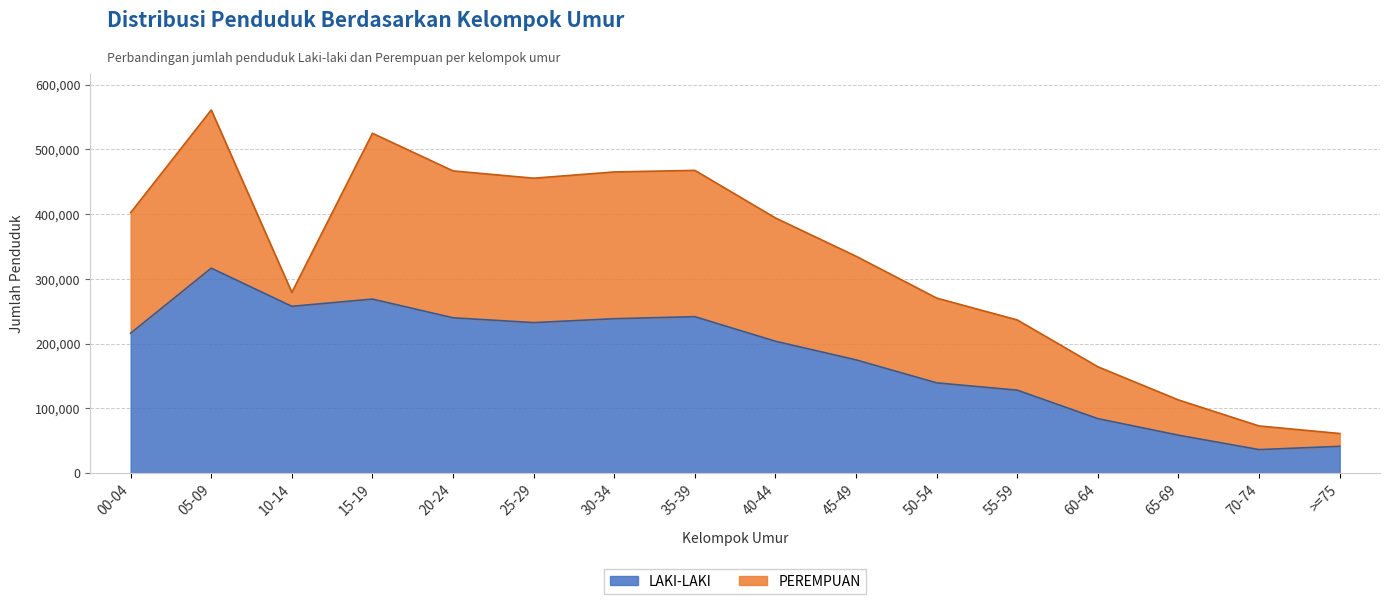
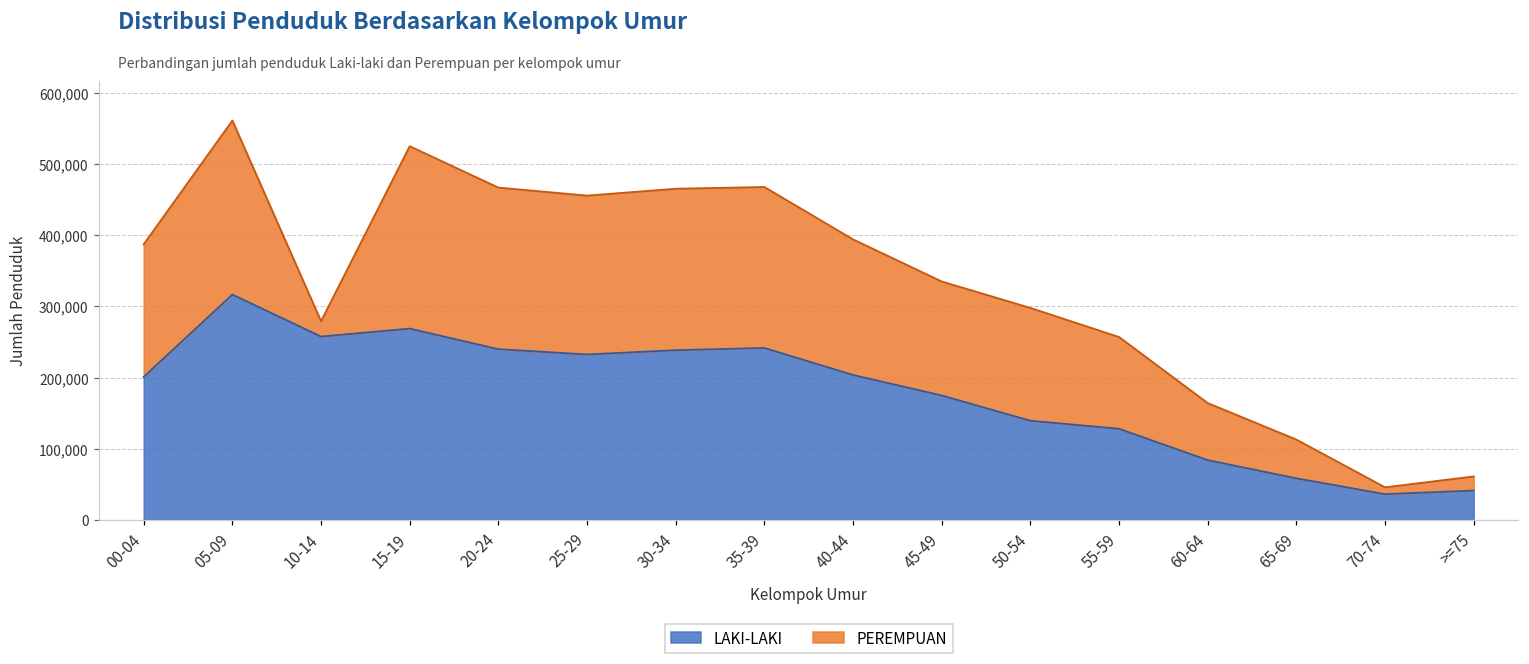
LAKI-LAKI, 00-04: 220,000 -> 200,000
PEREMPUAN, 50-54: 130,000 -> 160,000
PEREMPUAN, 55-59: 110,000 -> 130,000
PEREMPUAN, 70-74: 40,000 -> 10,000
